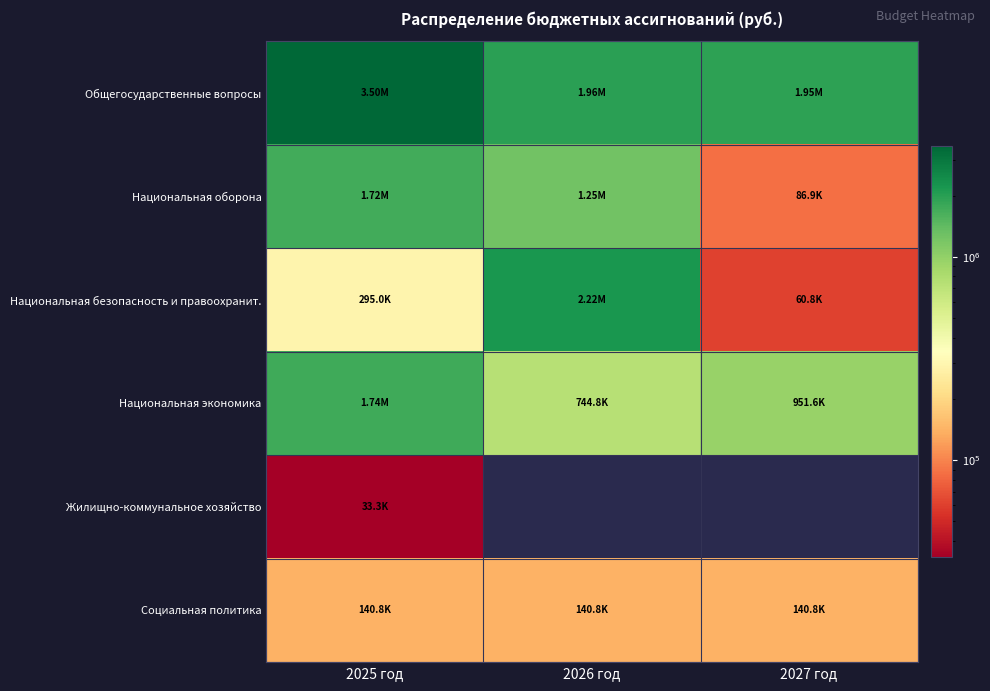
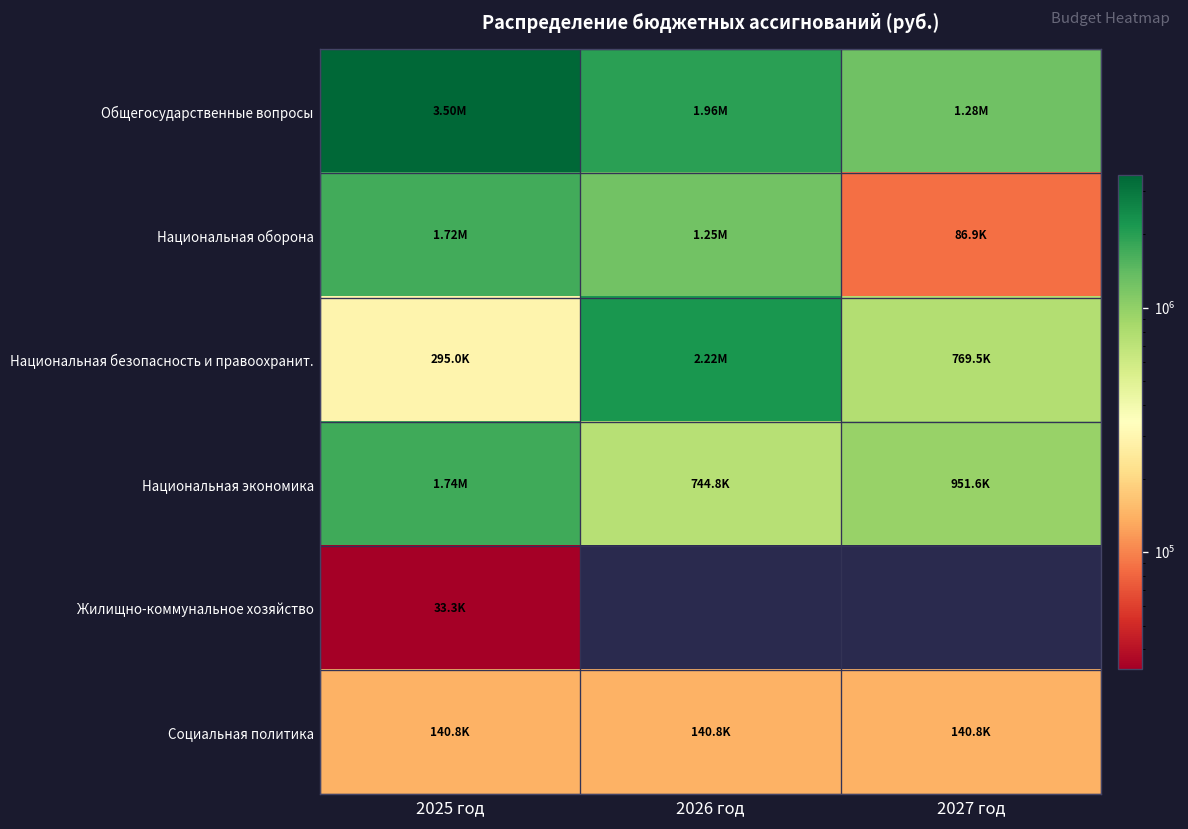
Общегосударственные вопросы, 2027 год: 1.95M -> 1.28M
Национальная безопасность и правоохранит., 2027 год: 60.8K -> 769.5K
